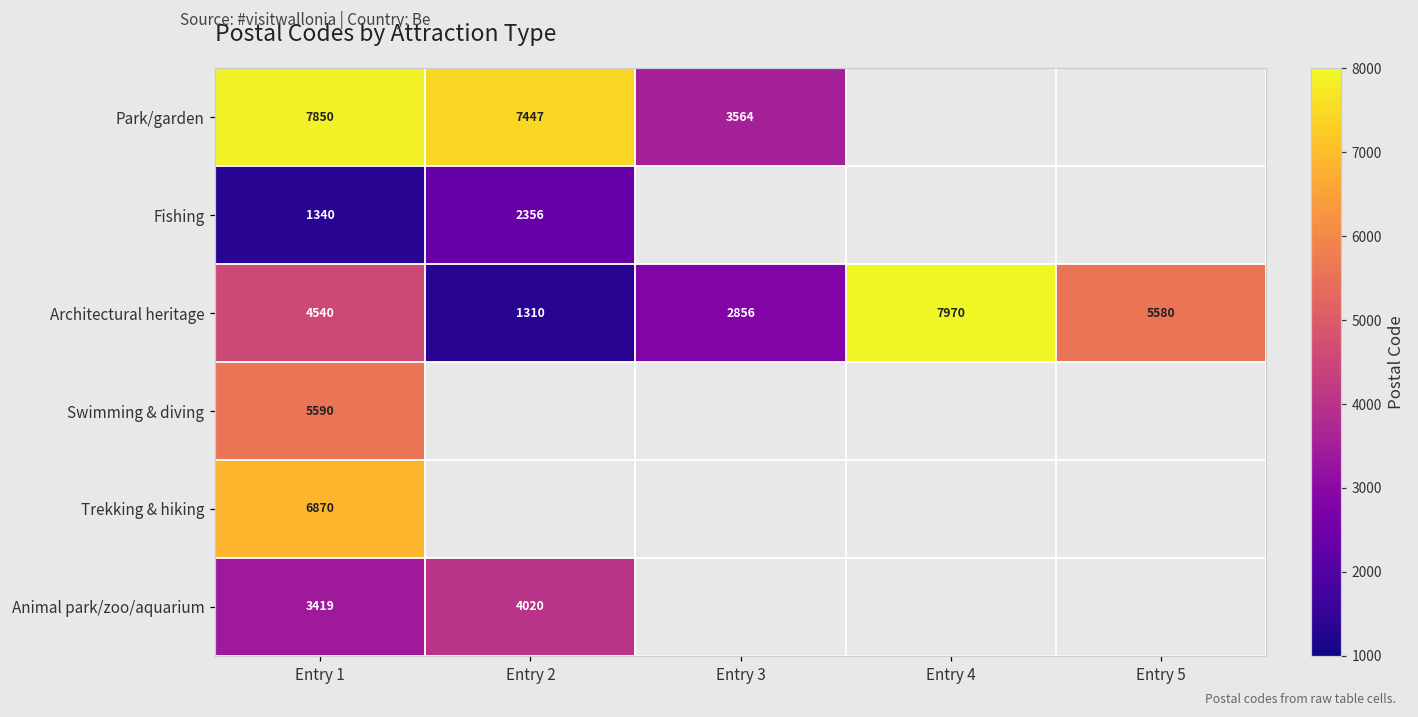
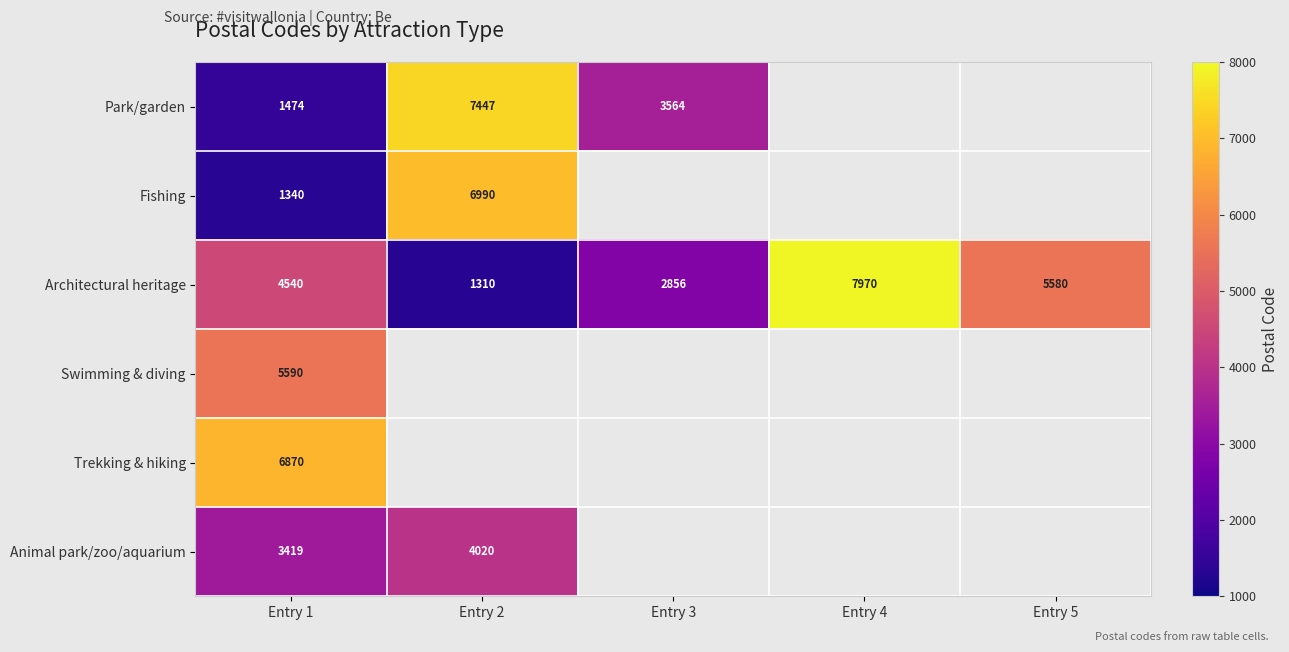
Park/garden, Entry 1: 7850 -> 1474
Fishing, Entry 2: 2356 -> 6990
